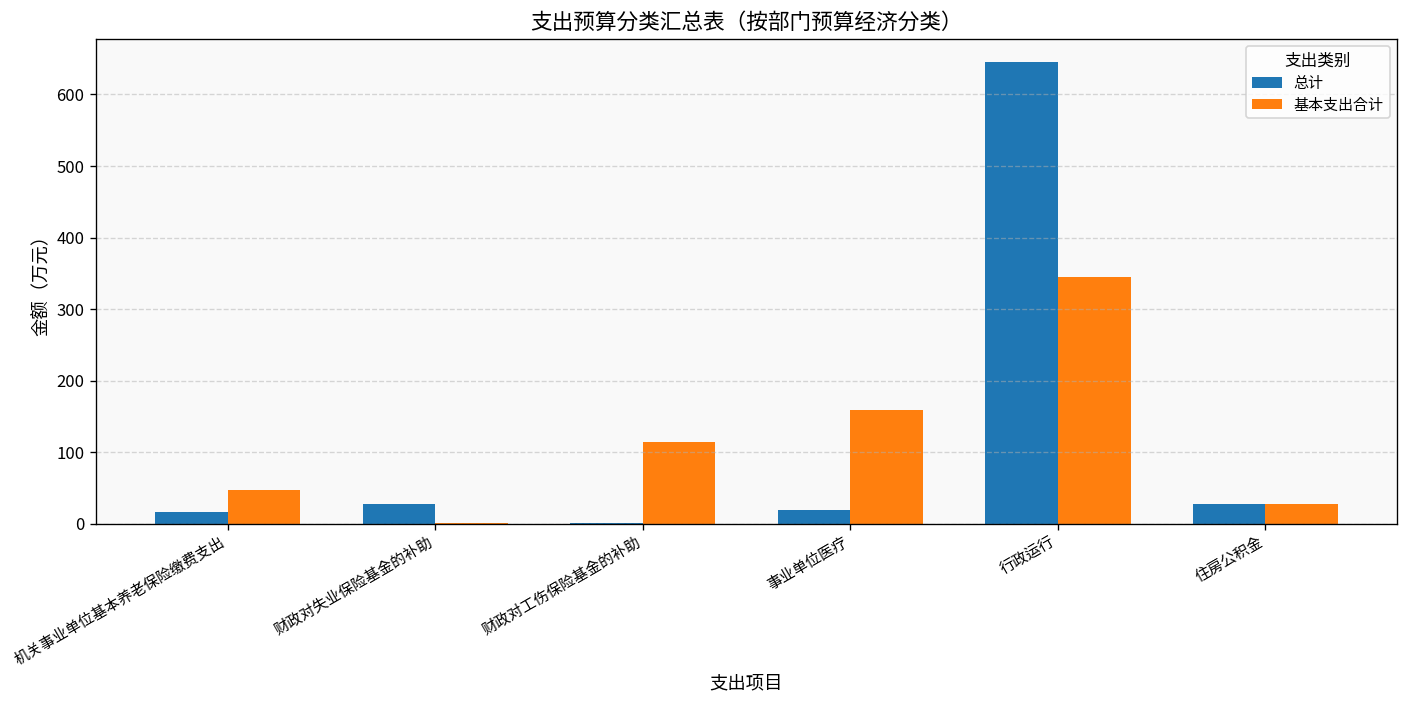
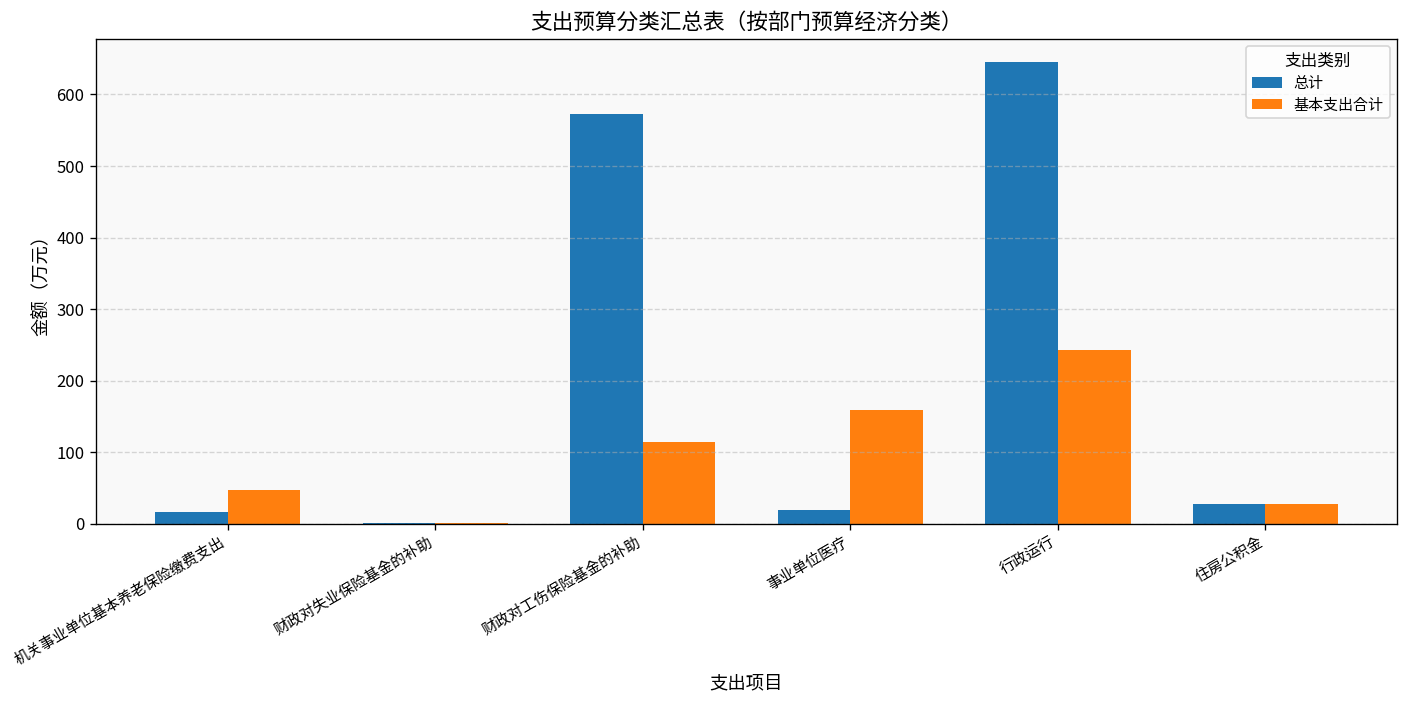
总计, 财政对失业保险基金的补助: 30 -> 0
总计, 财政对工伤保险基金的补助: 0 -> 570
基本支出合计, 行政运行: 350 -> 240
